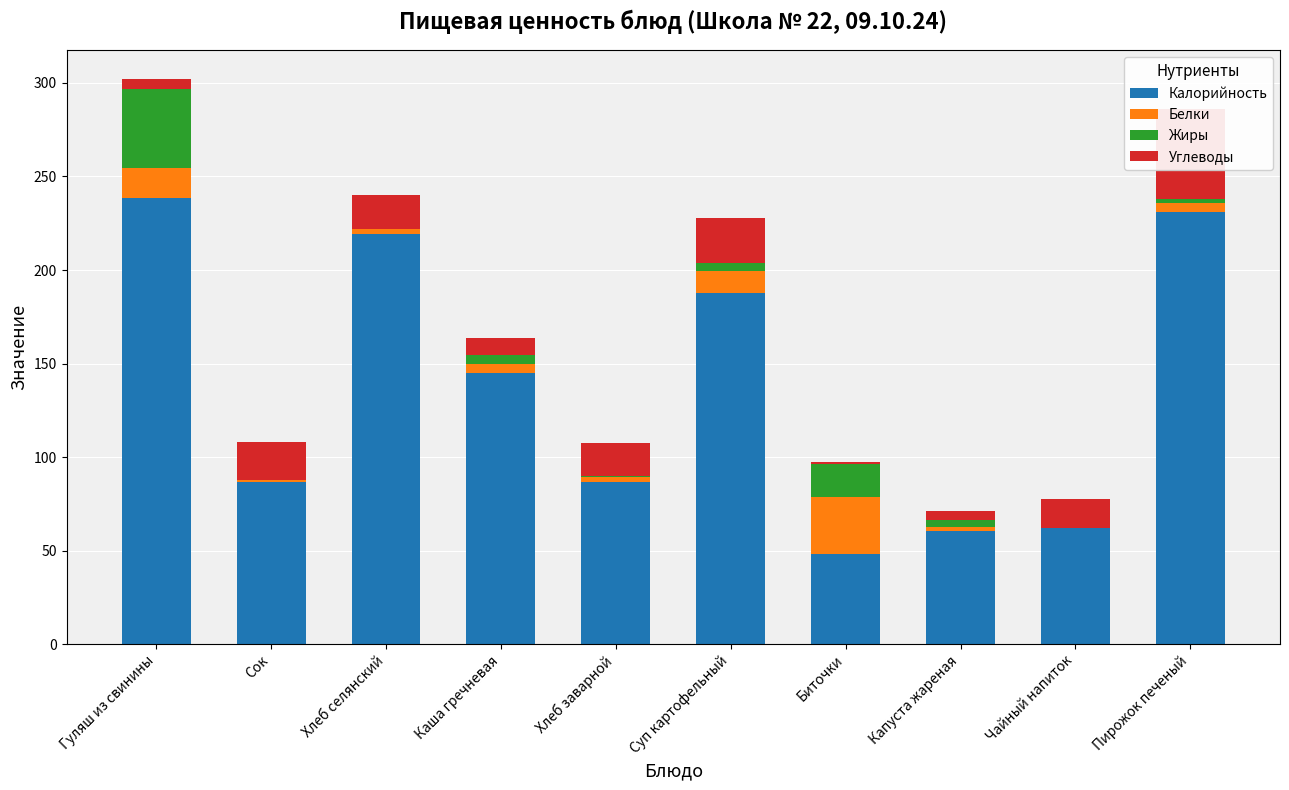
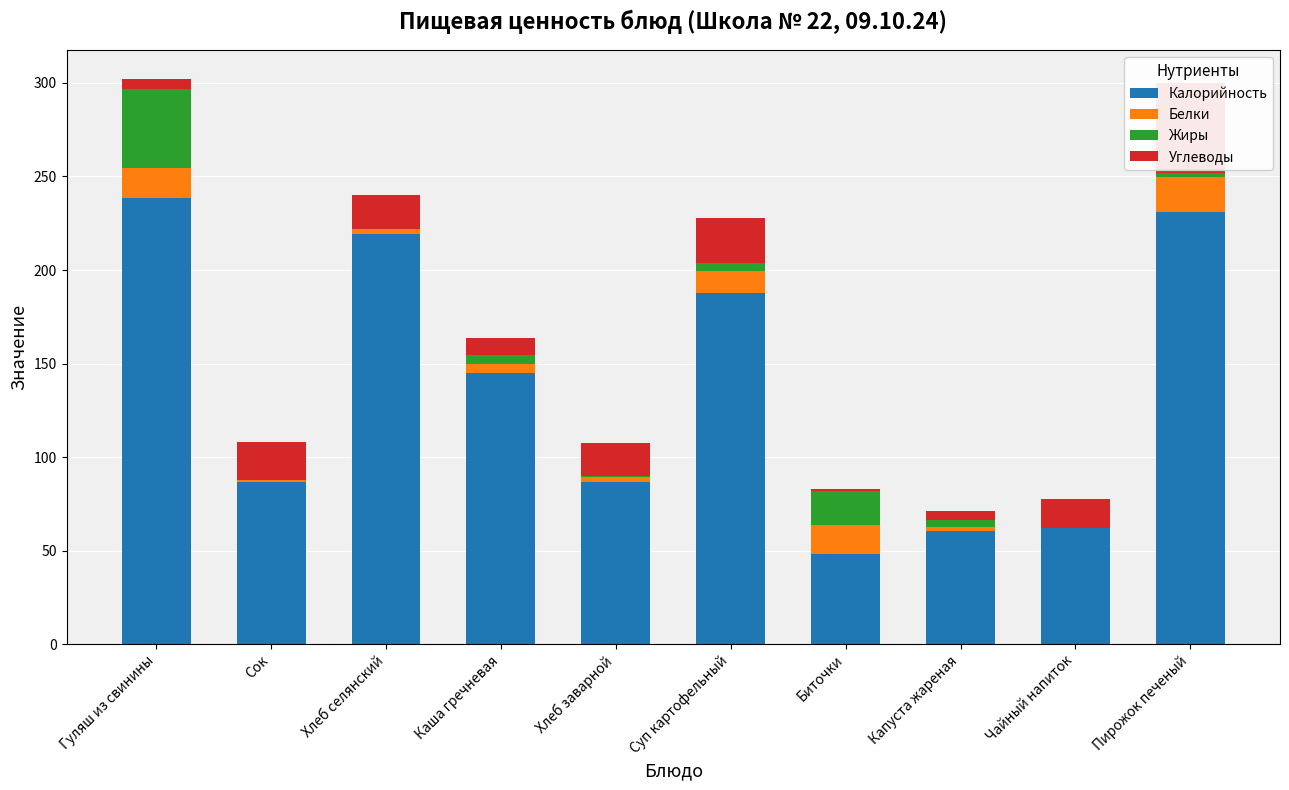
Белки, Биточки: 30 -> 16
Белки, Пирожок печеный: 5 -> 19
